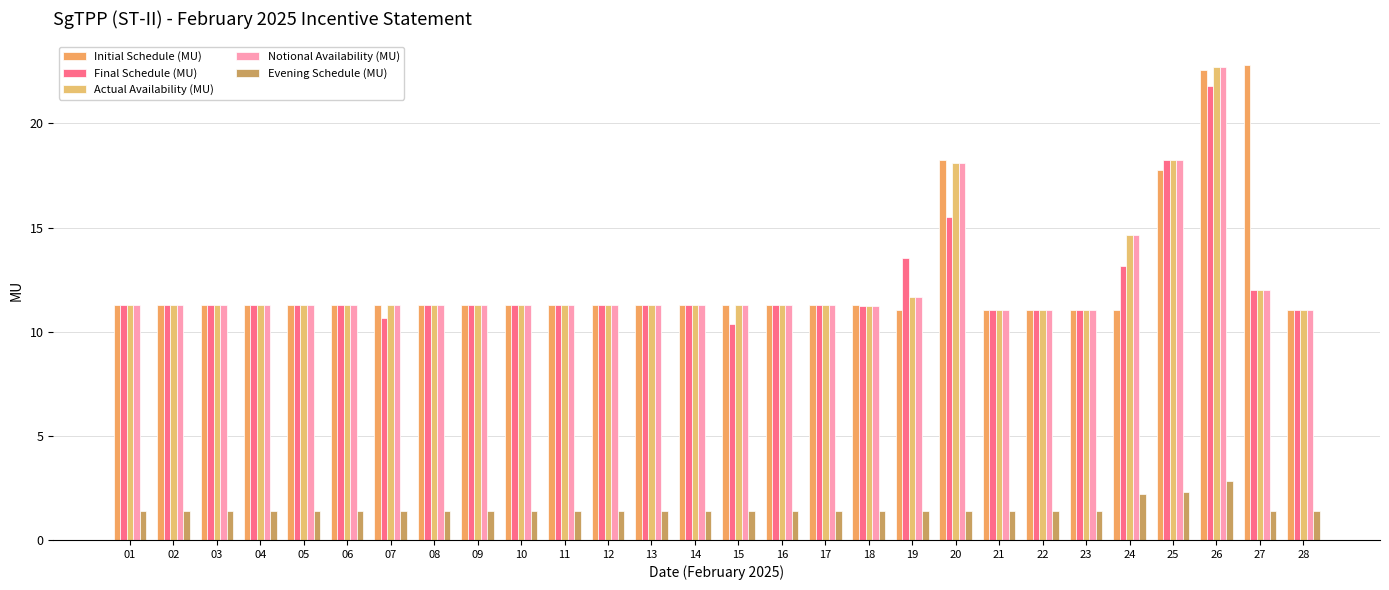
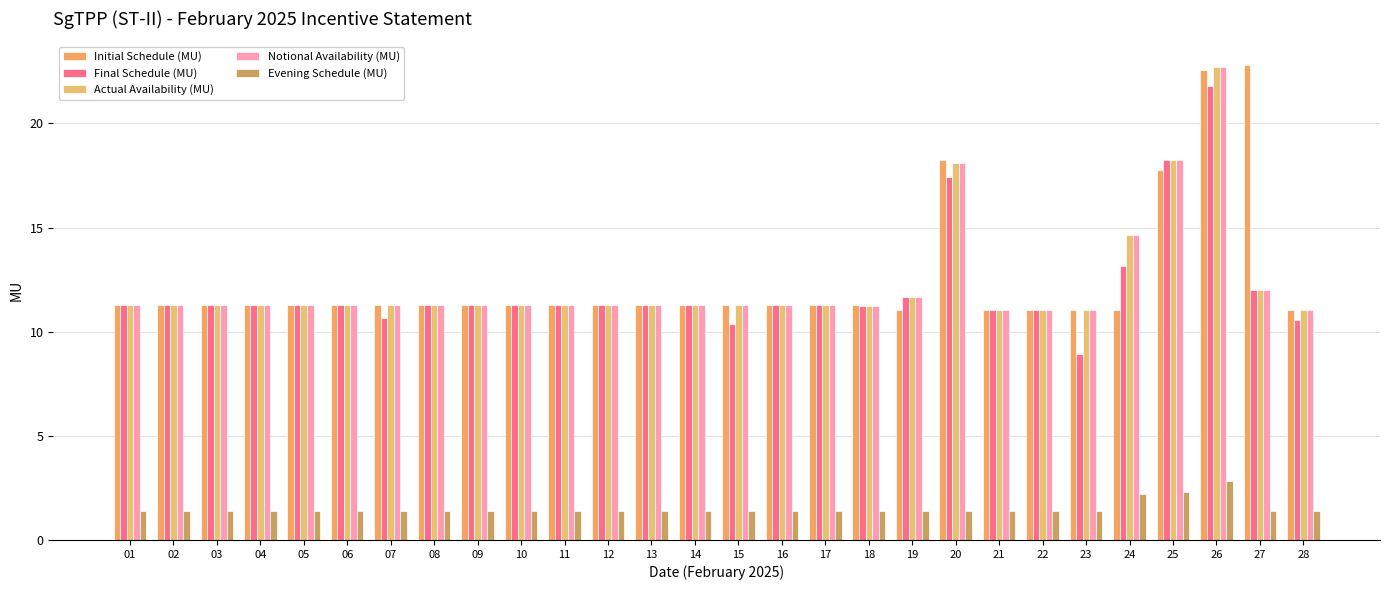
Final Schedule (MU), 19: 13.6 -> 11.7
Final Schedule (MU), 20: 15.5 -> 17.4
Final Schedule (MU), 23: 11.0 -> 8.9
Final Schedule (MU), 28: 11.0 -> 10.6
